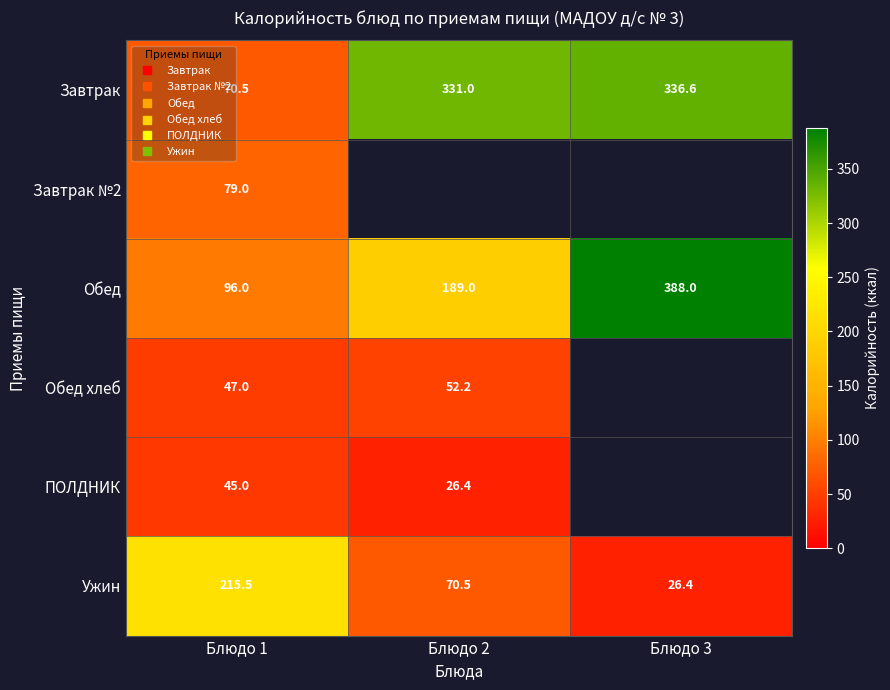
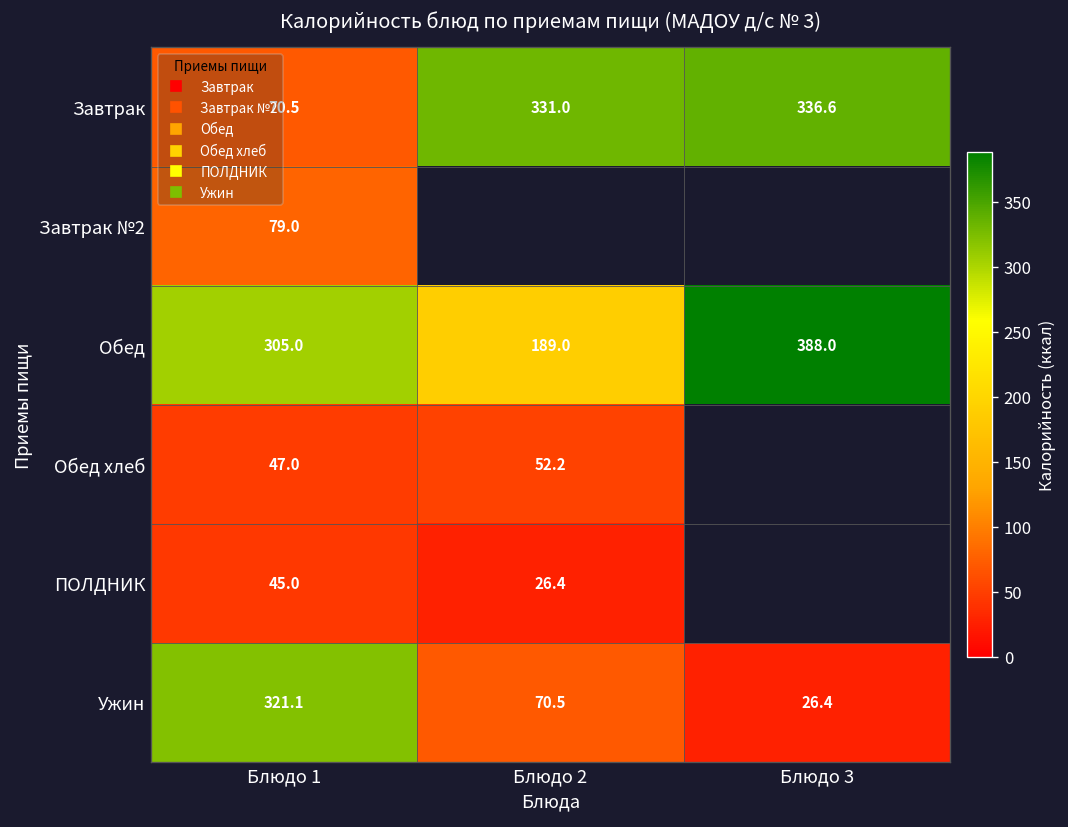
Обед, Блюдо 1: 96.0 -> 305.0
Ужин, Блюдо 1: 215.5 -> 321.1
